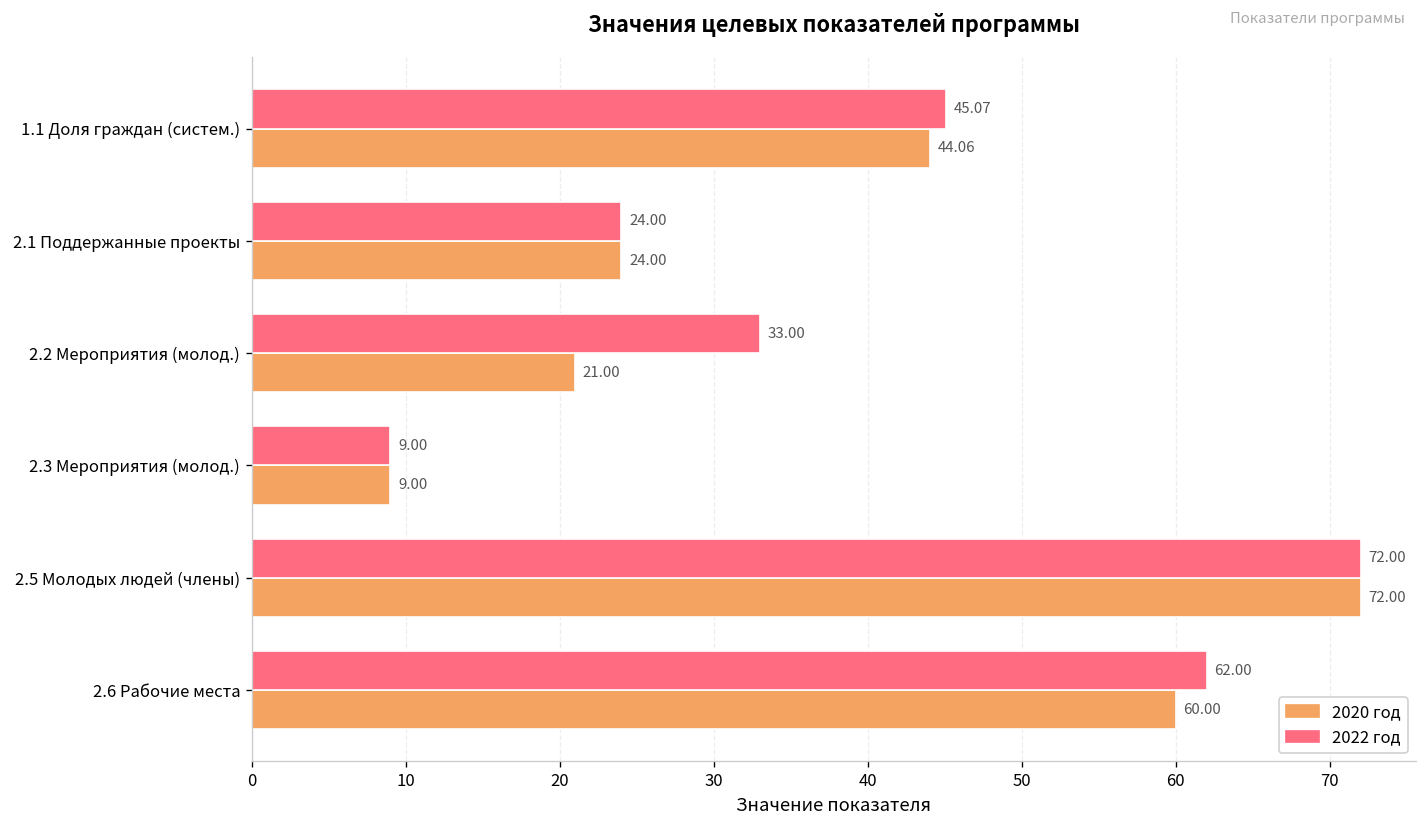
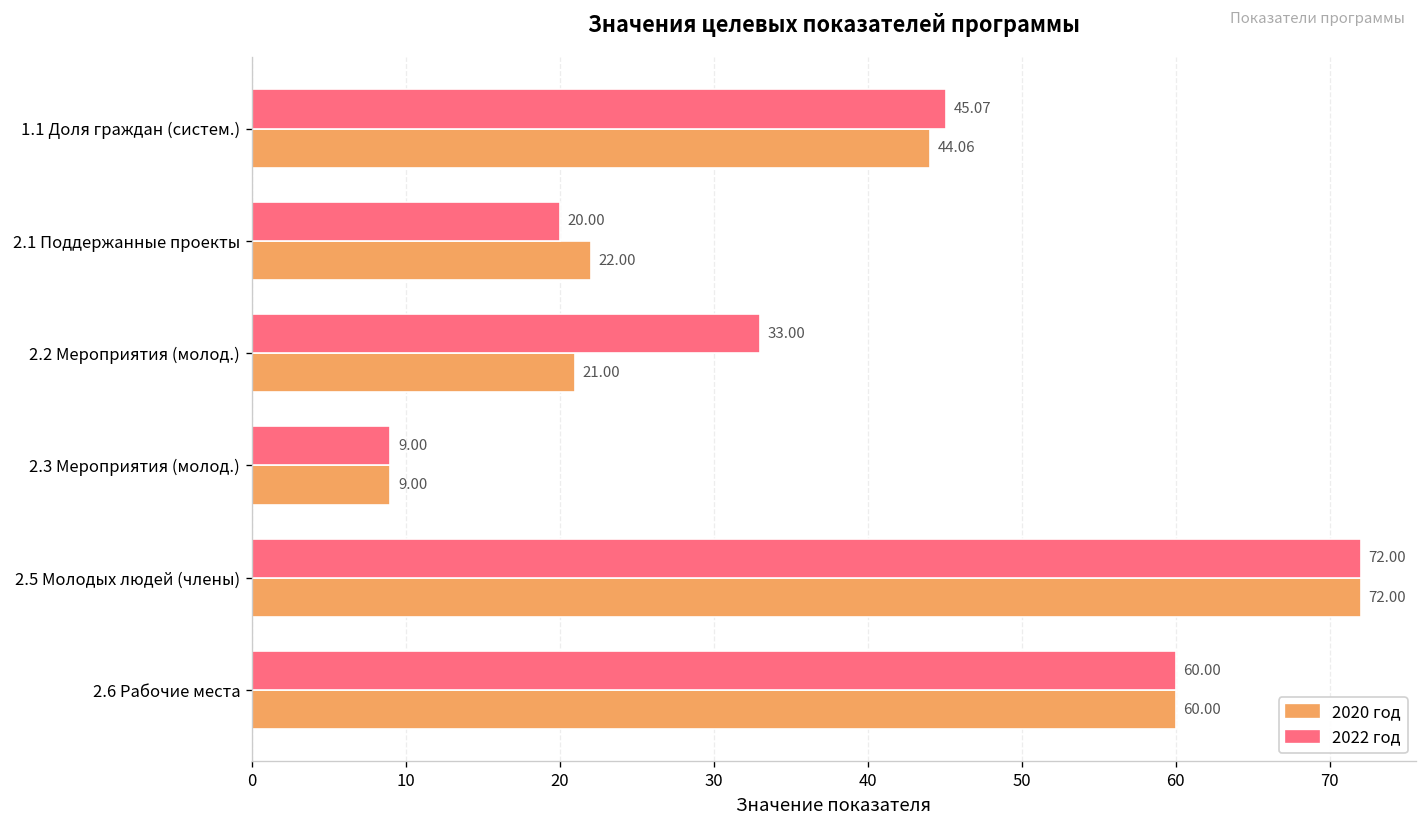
2022 год, 2.1 Поддержанные проекты: 24.00 -> 20.00
2020 год, 2.1 Поддержанные проекты: 24.00 -> 22.00
2022 год, 2.6 Рабочие места: 62.00 -> 60.00
